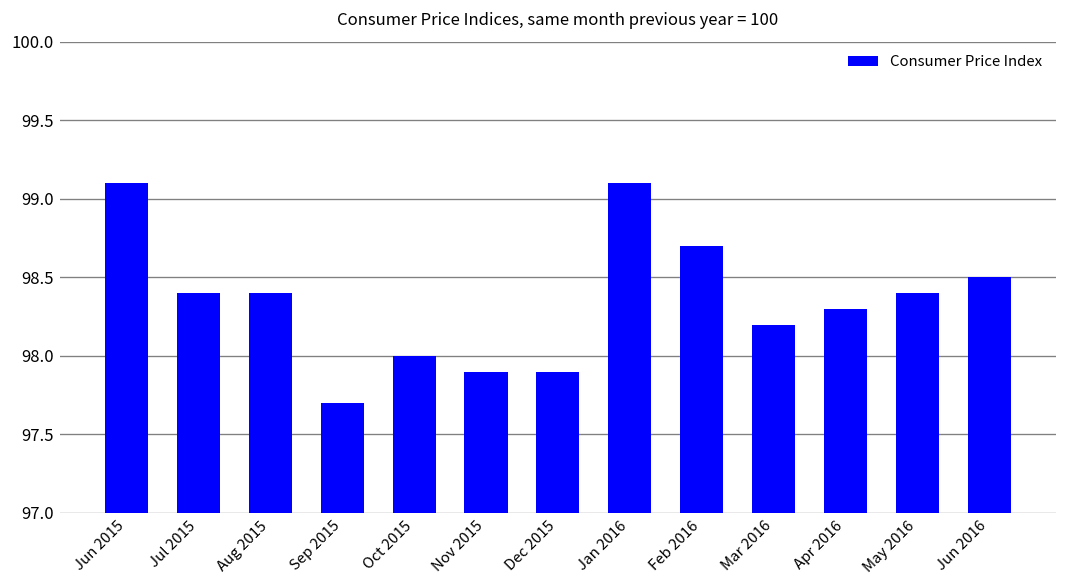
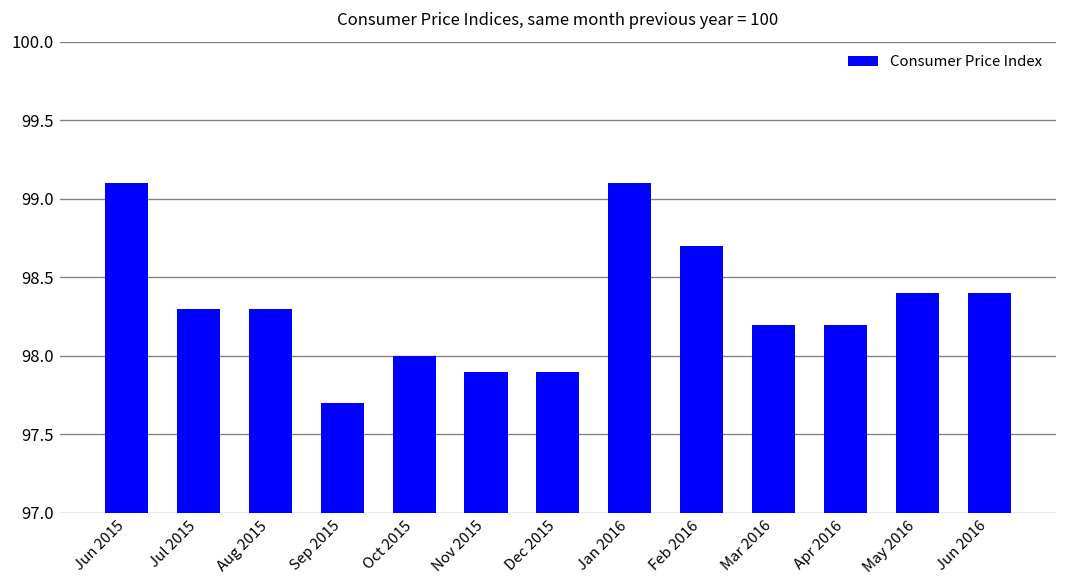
Jul 2015: 98.4 -> 98.3
Aug 2015: 98.4 -> 98.3
Apr 2016: 98.3 -> 98.2
Jun 2016: 98.5 -> 98.4
